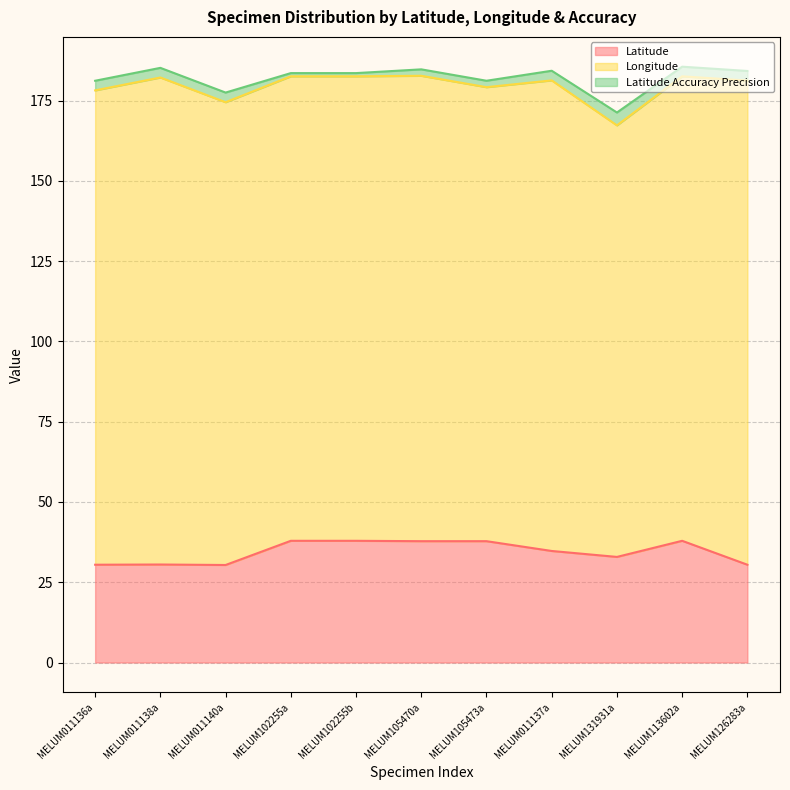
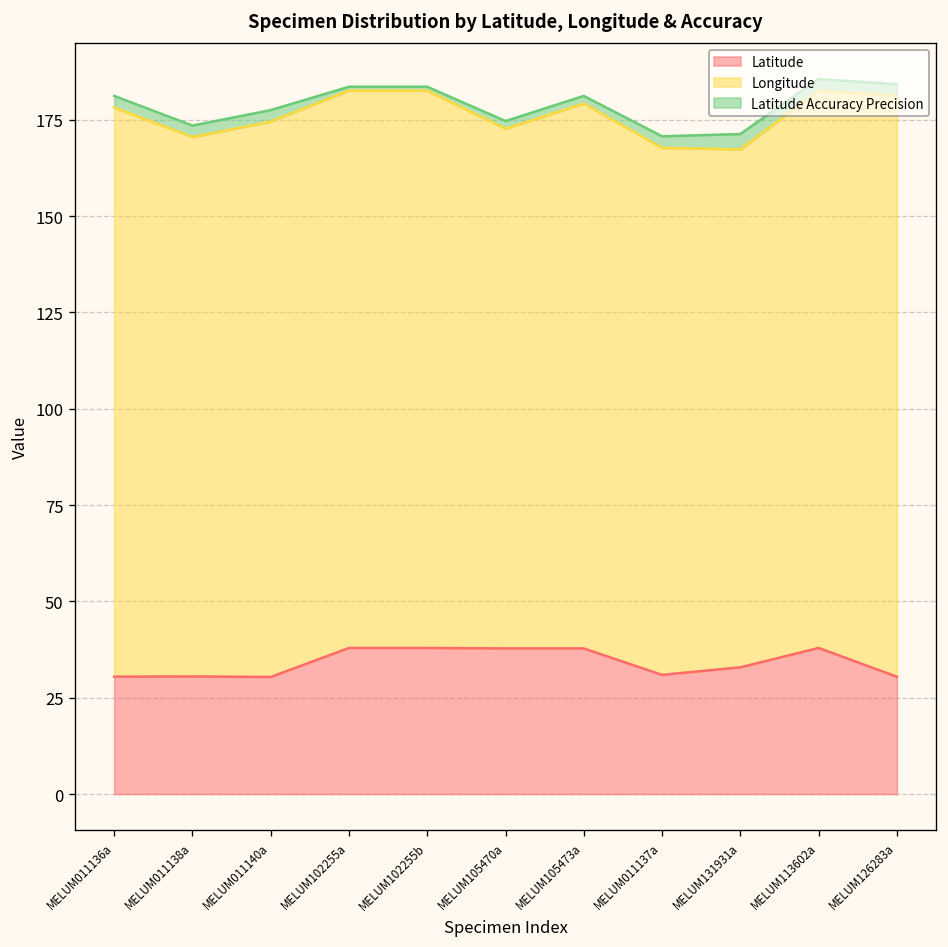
Longitude, MELUM011138a: 152 -> 140
Longitude, MELUM105470a: 145 -> 135
Latitude, MELUM011137a: 35 -> 31
Longitude, MELUM011137a: 147 -> 137
